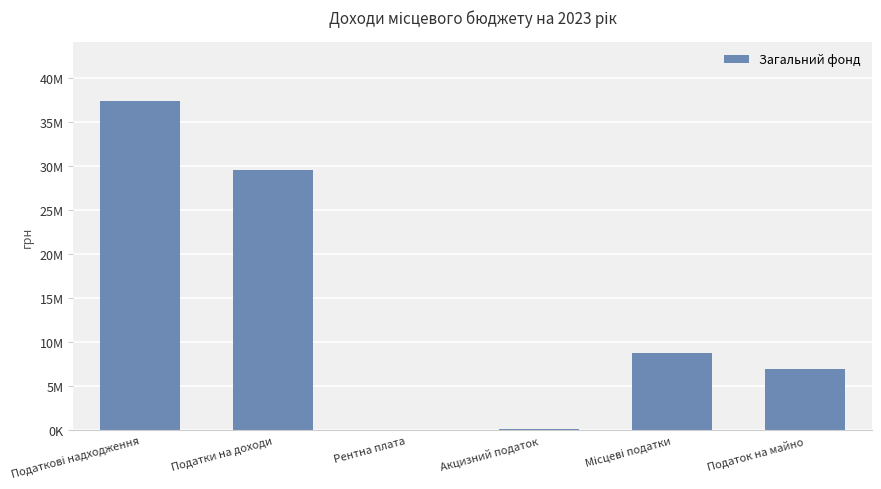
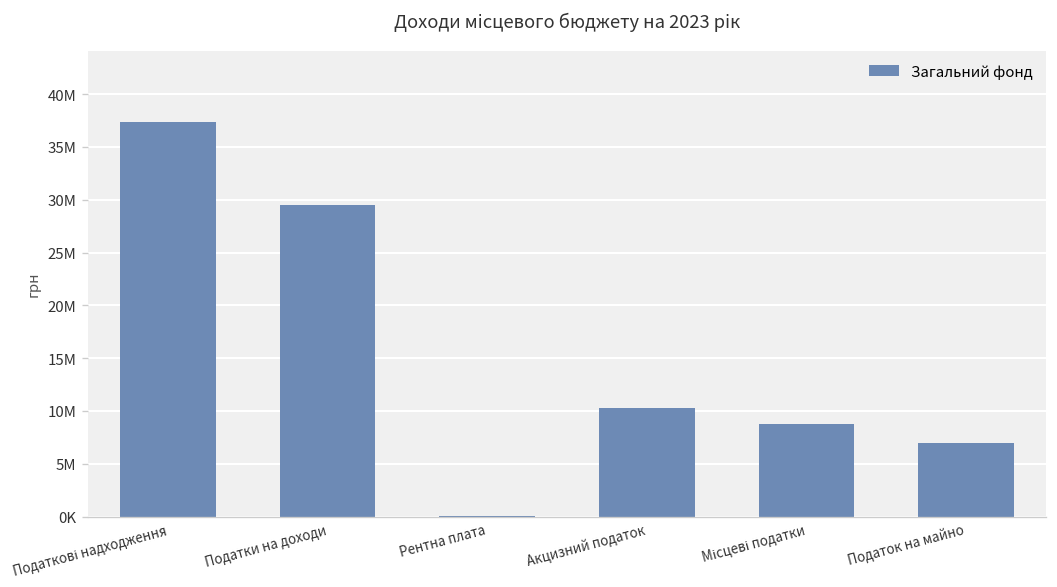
Акцизний податок: 0 -> 10000000
